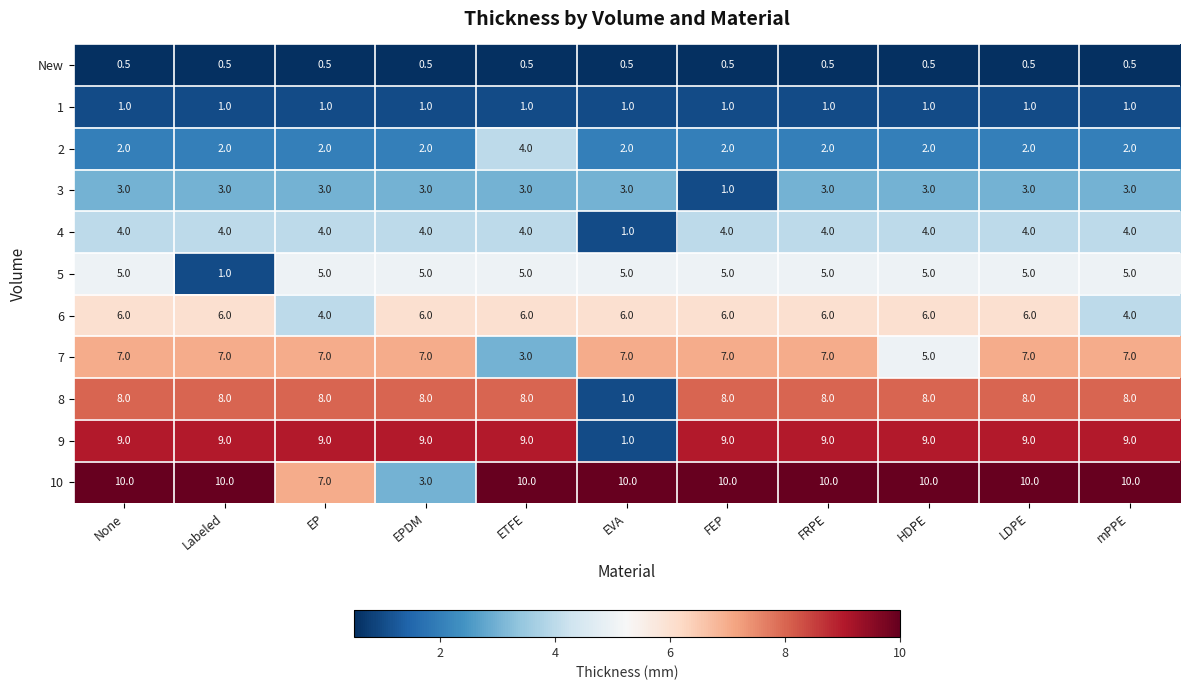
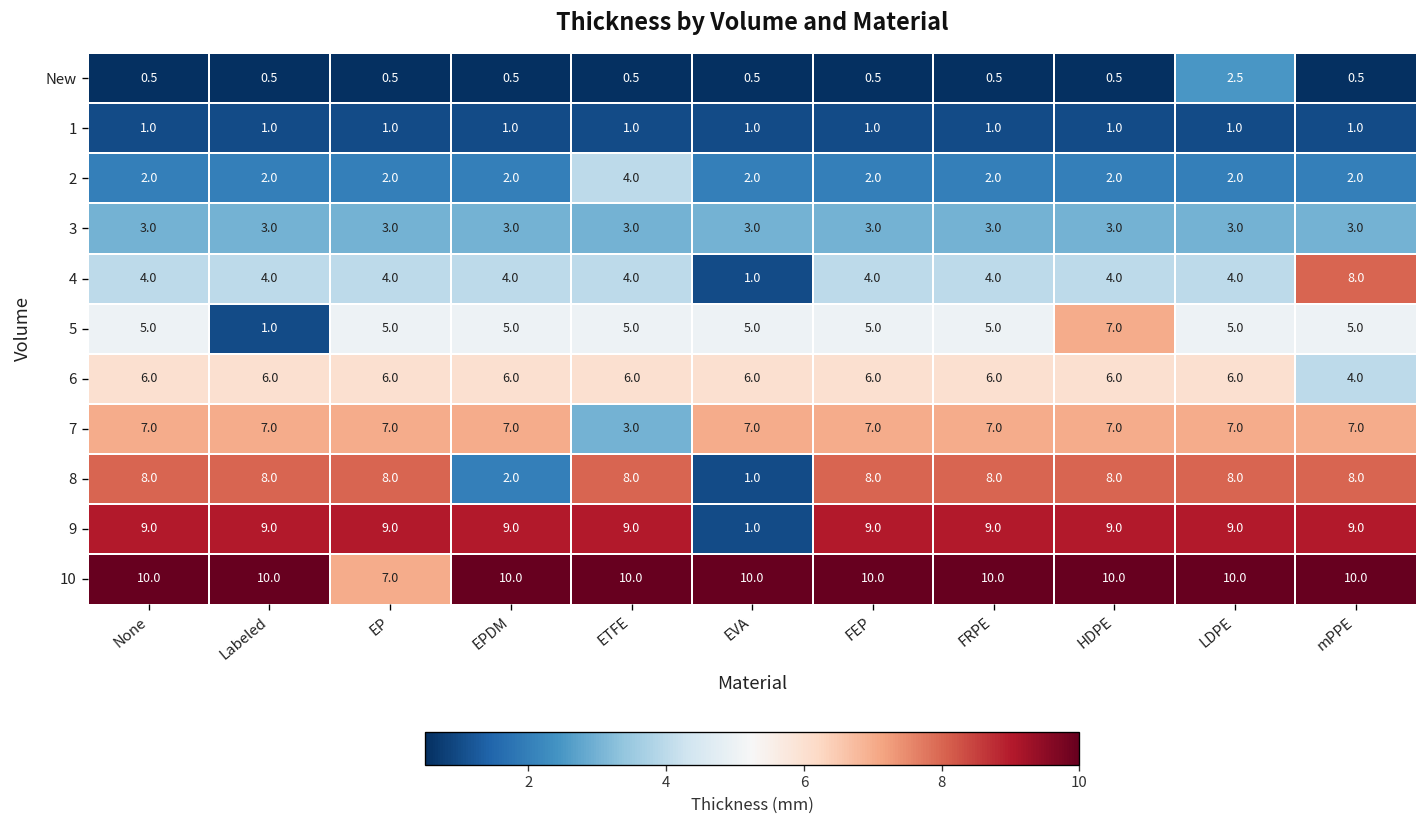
New, LDPE: 0.5 -> 2.5
3, FEP: 1.0 -> 3.0
4, mPPE: 4.0 -> 8.0
5, HDPE: 5.0 -> 7.0
6, EP: 4.0 -> 6.0
7, HDPE: 5.0 -> 7.0
8, EPDM: 8.0 -> 2.0
10, EPDM: 3.0 -> 10.0
